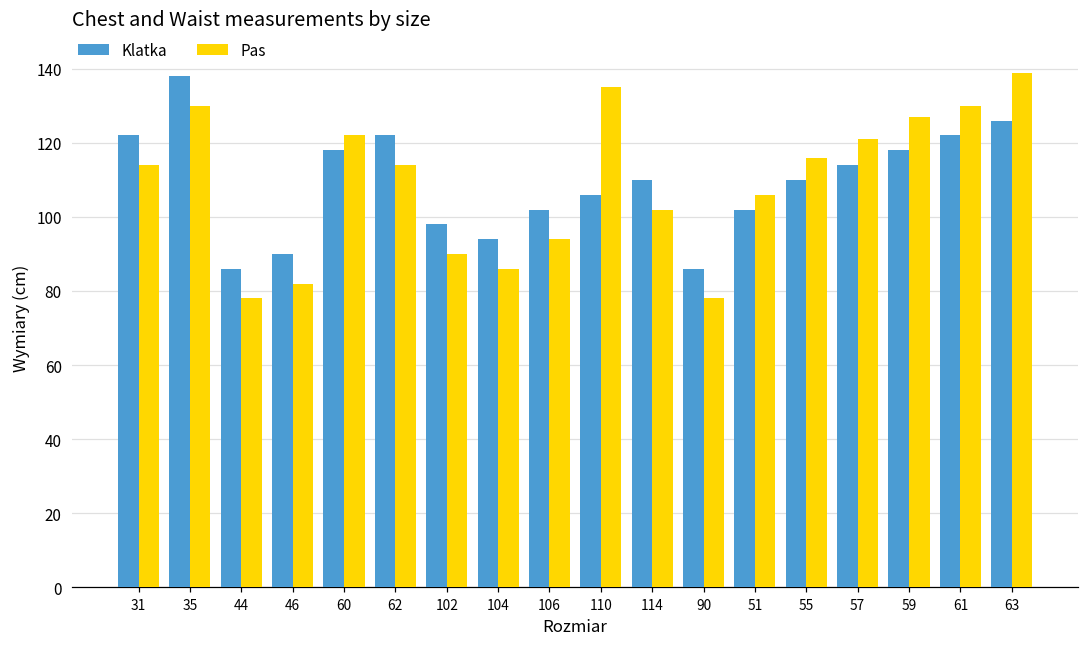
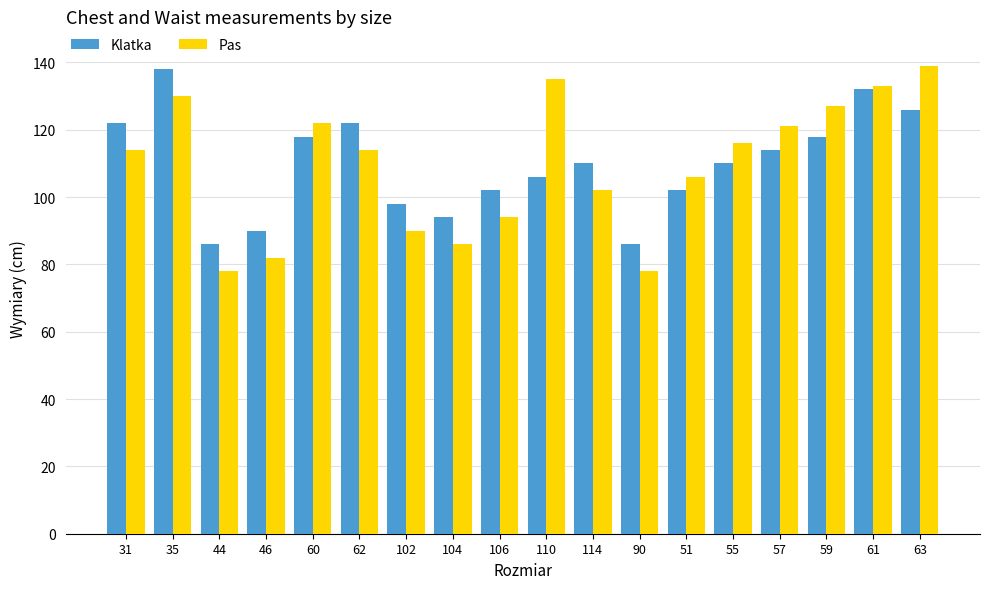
Klatka, 61: 122 -> 132
Pas, 61: 130 -> 133
